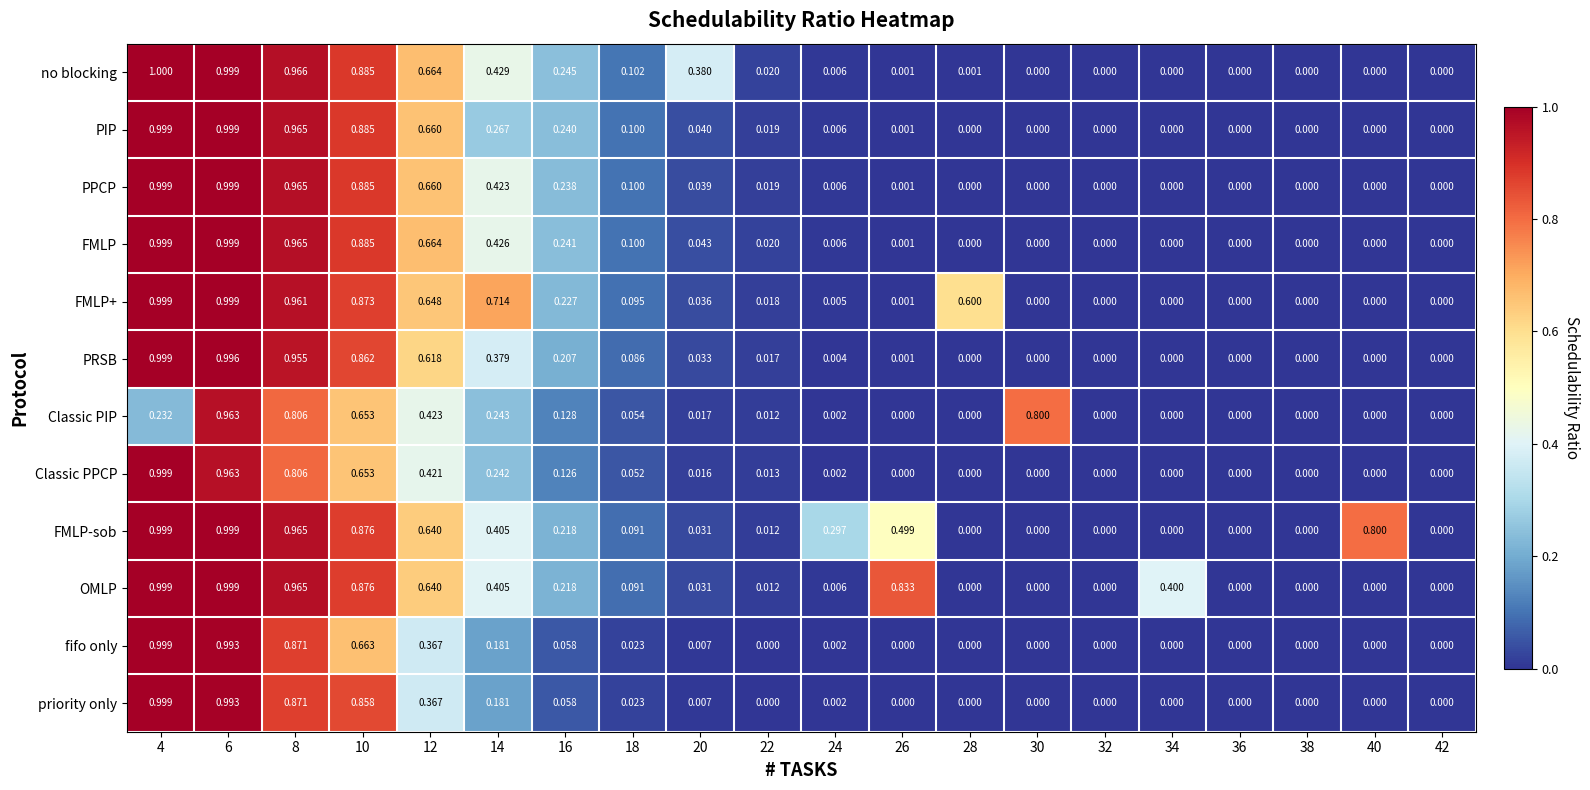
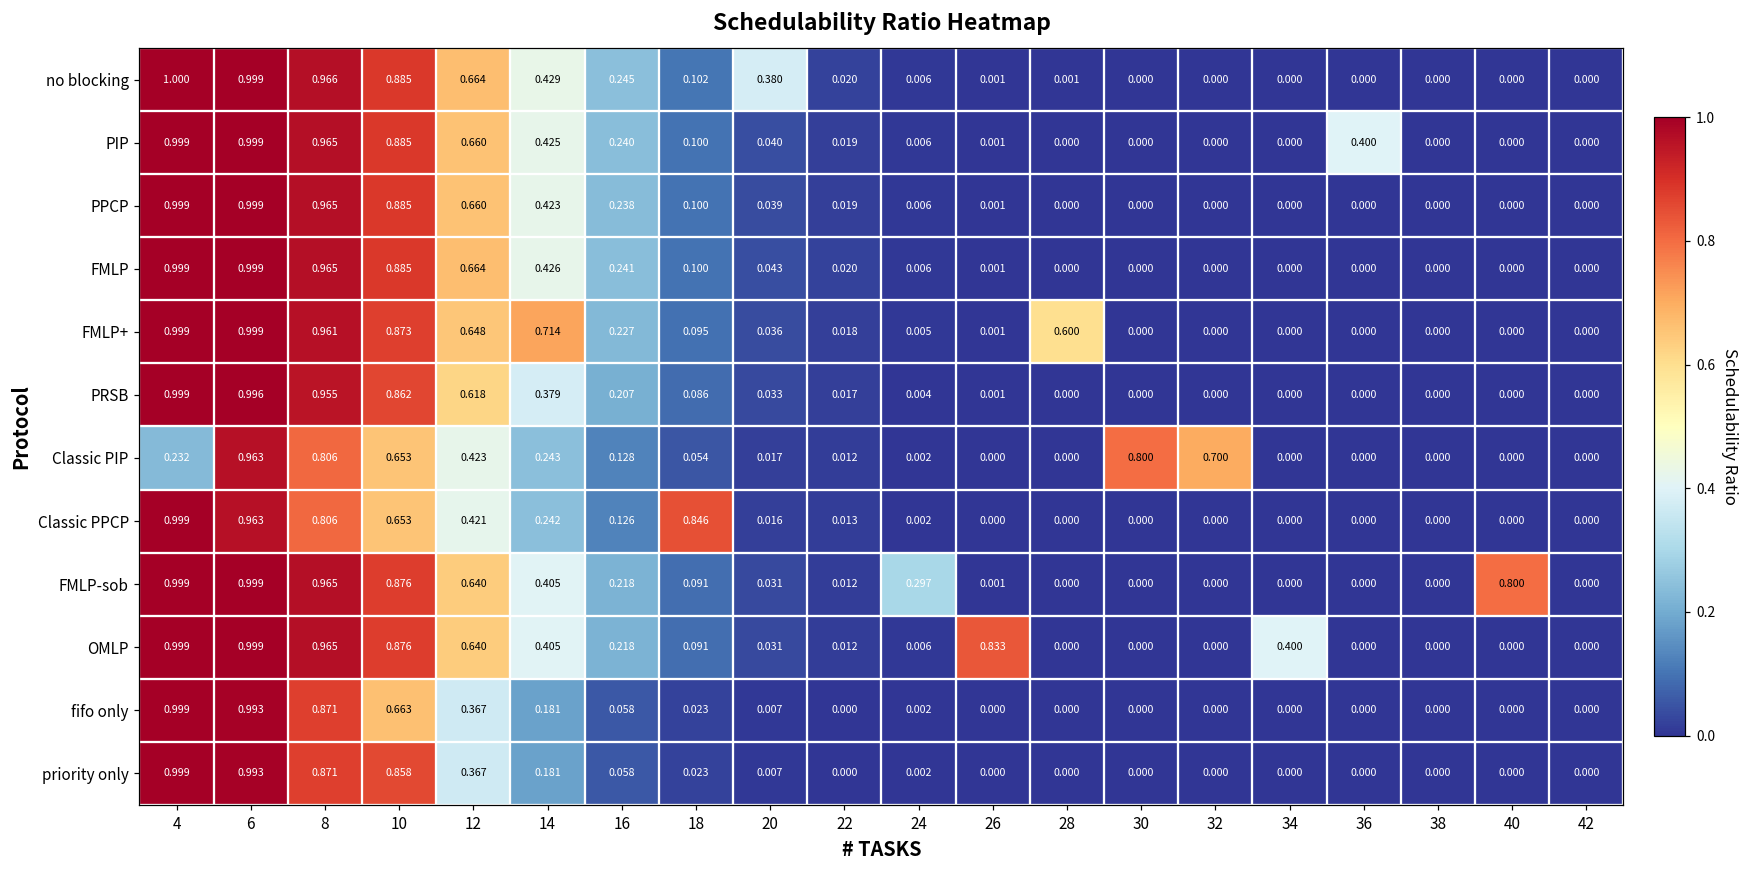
PIP, 14: 0.267 -> 0.425
PIP, 36: 0.000 -> 0.400
Classic PIP, 32: 0.000 -> 0.700
Classic PPCP, 18: 0.052 -> 0.846
FMLP-sob, 26: 0.499 -> 0.001
